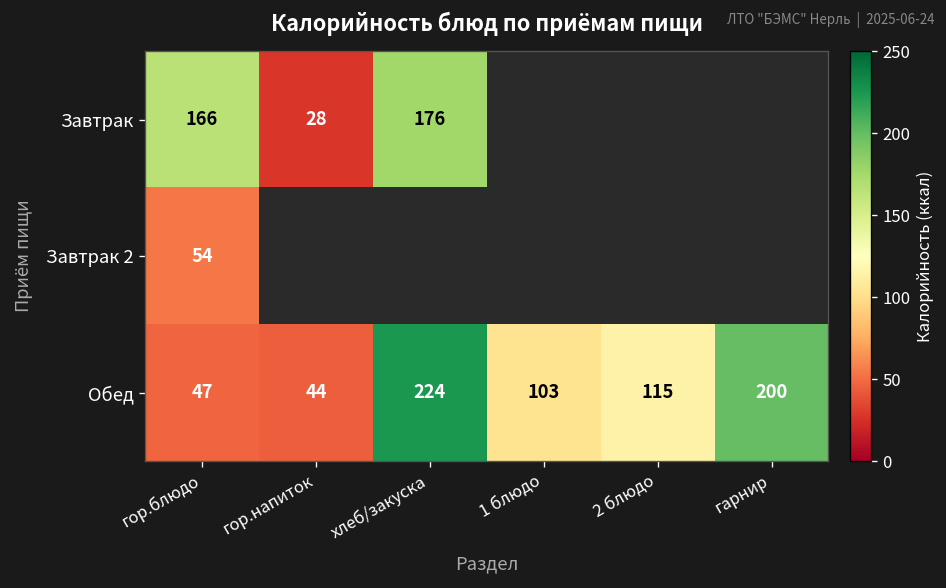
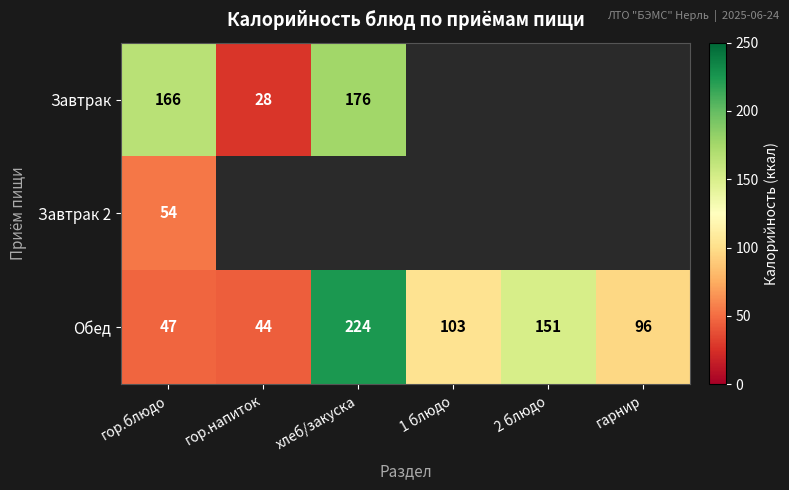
Обед, 2 блюдо: 115 -> 151
Обед, гарнир: 200 -> 96
